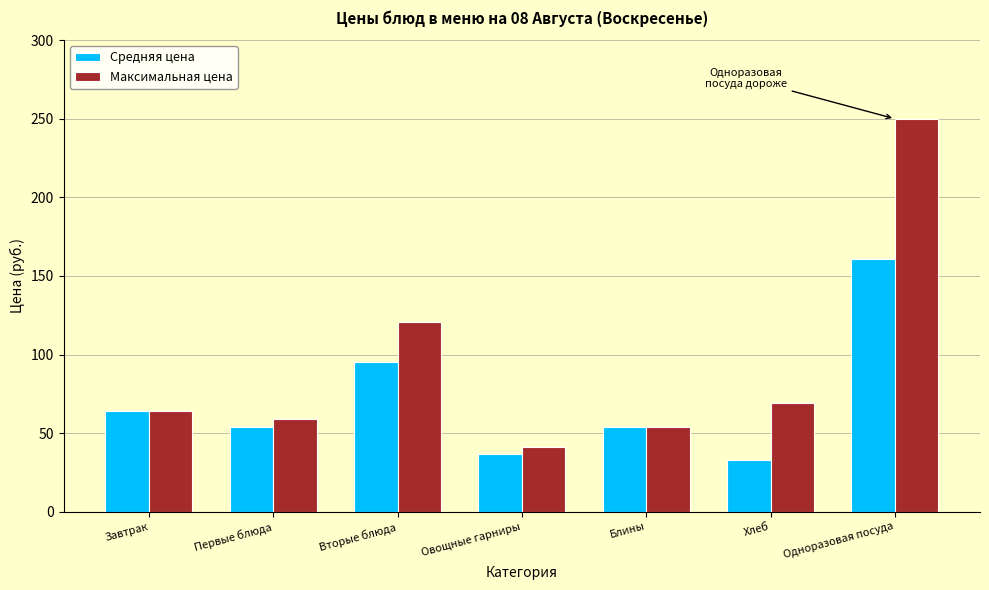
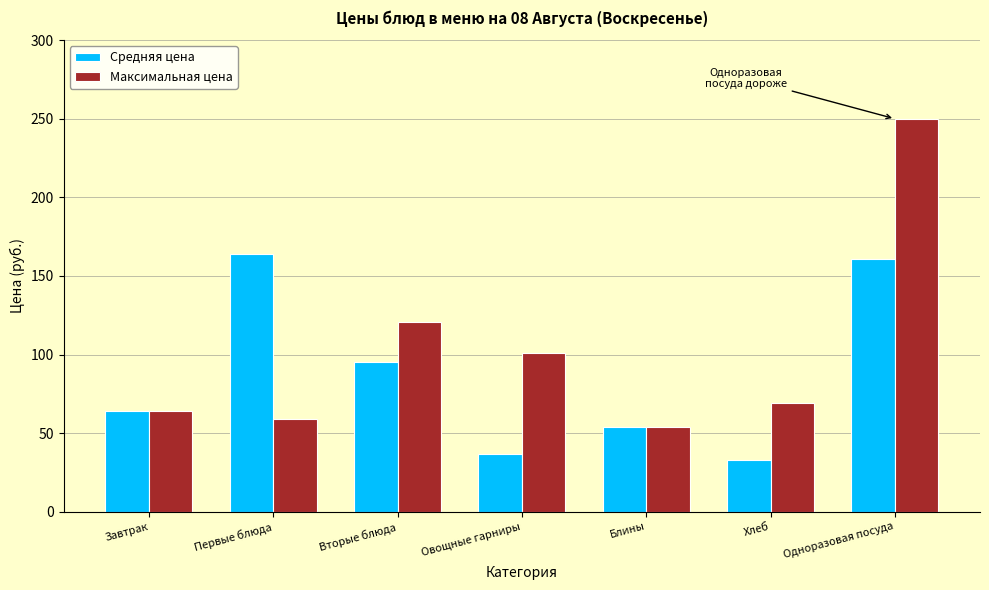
Средняя цена, Первые блюда: 54 -> 164
Максимальная цена, Овощные гарниры: 41 -> 101
